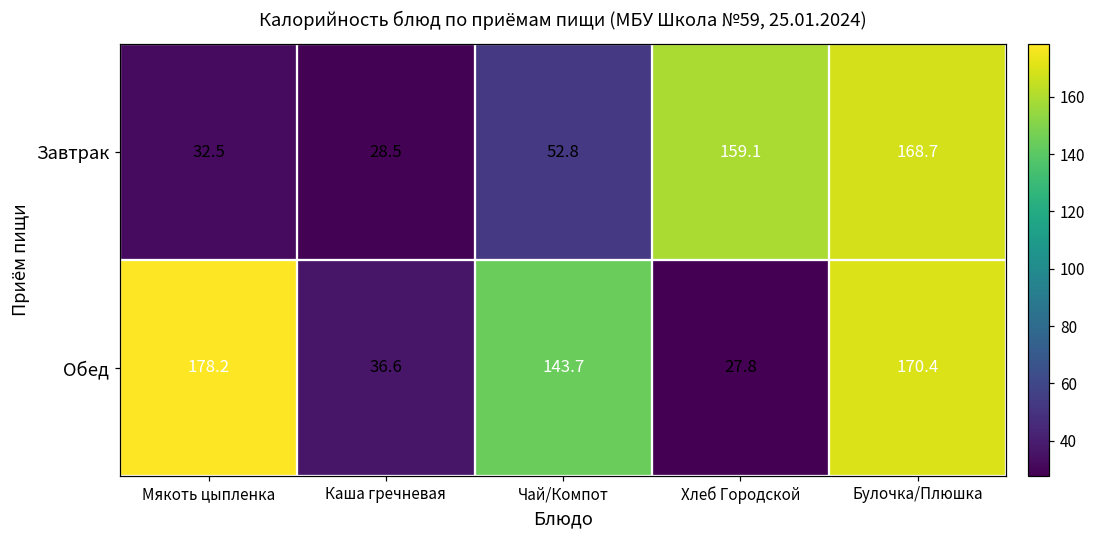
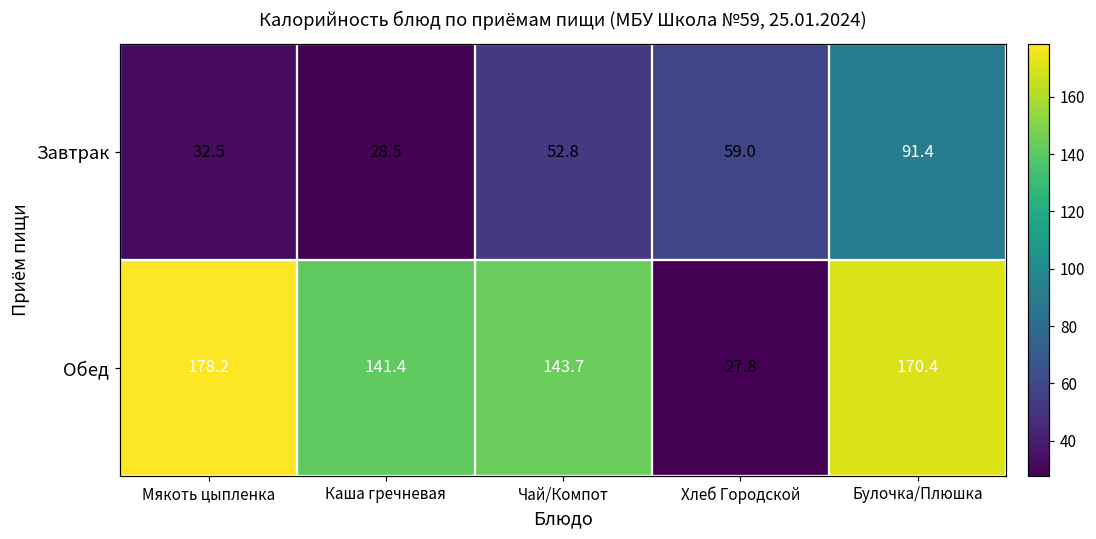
Завтрак, Хлеб Городской: 159.1 -> 59.0
Завтрак, Булочка/Плюшка: 168.7 -> 91.4
Обед, Каша гречневая: 36.6 -> 141.4
